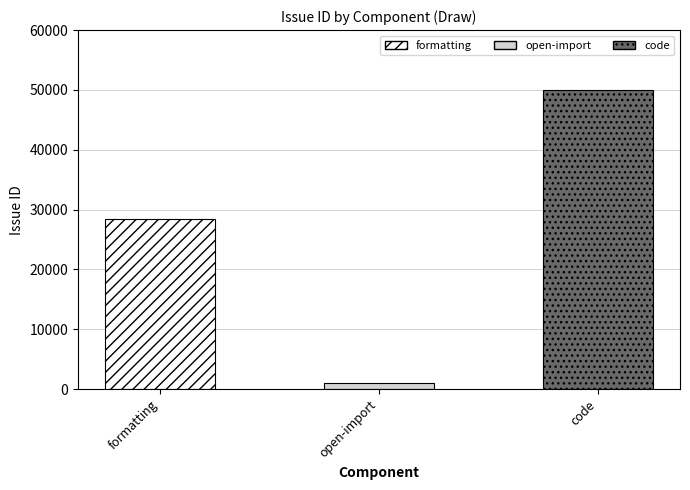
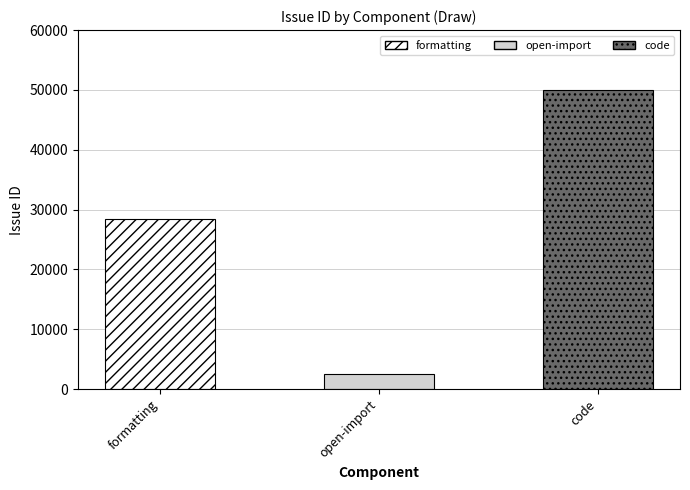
open-import: 1000 -> 2000
